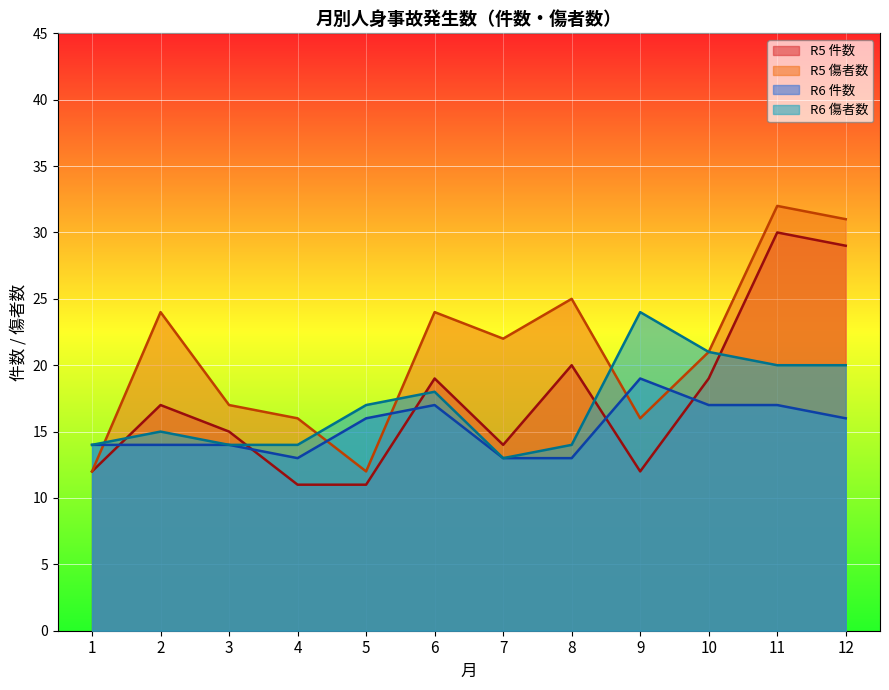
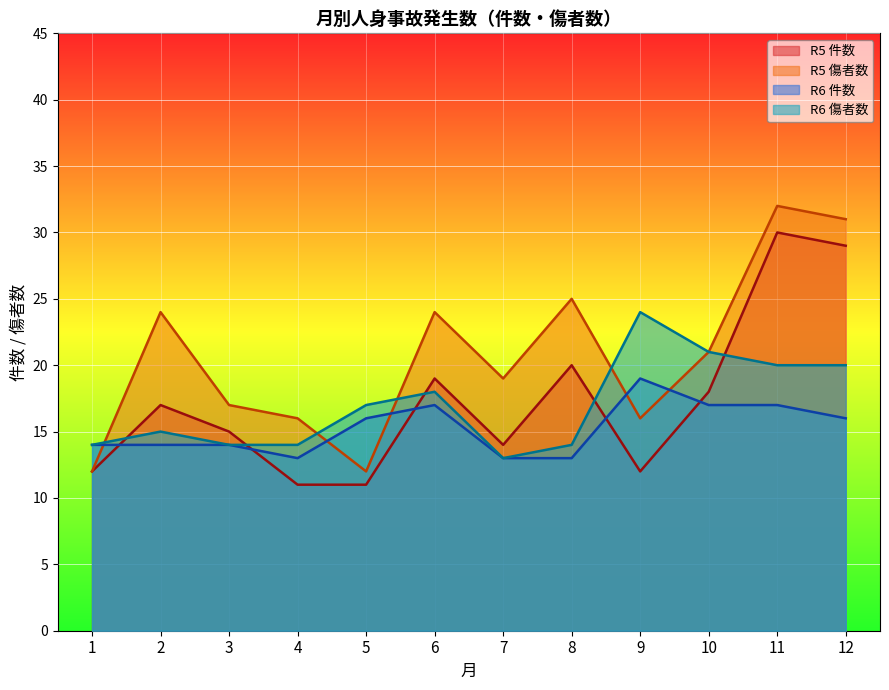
R5 傷者数, 7: 22 -> 19
R5 件数, 10: 19 -> 18
